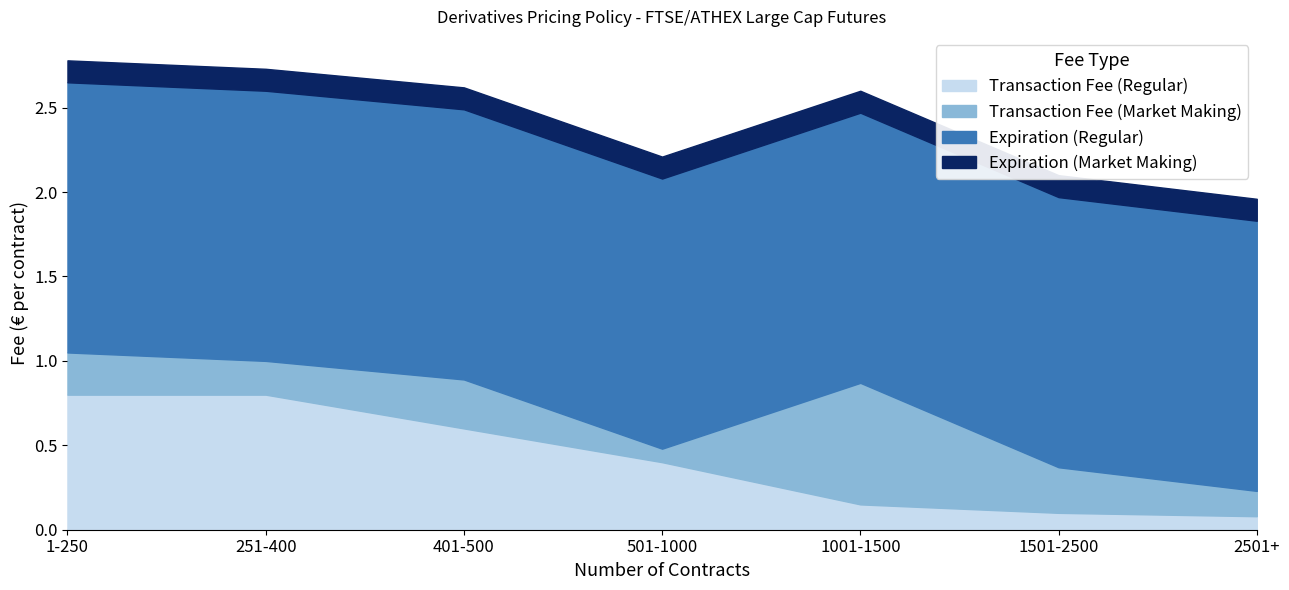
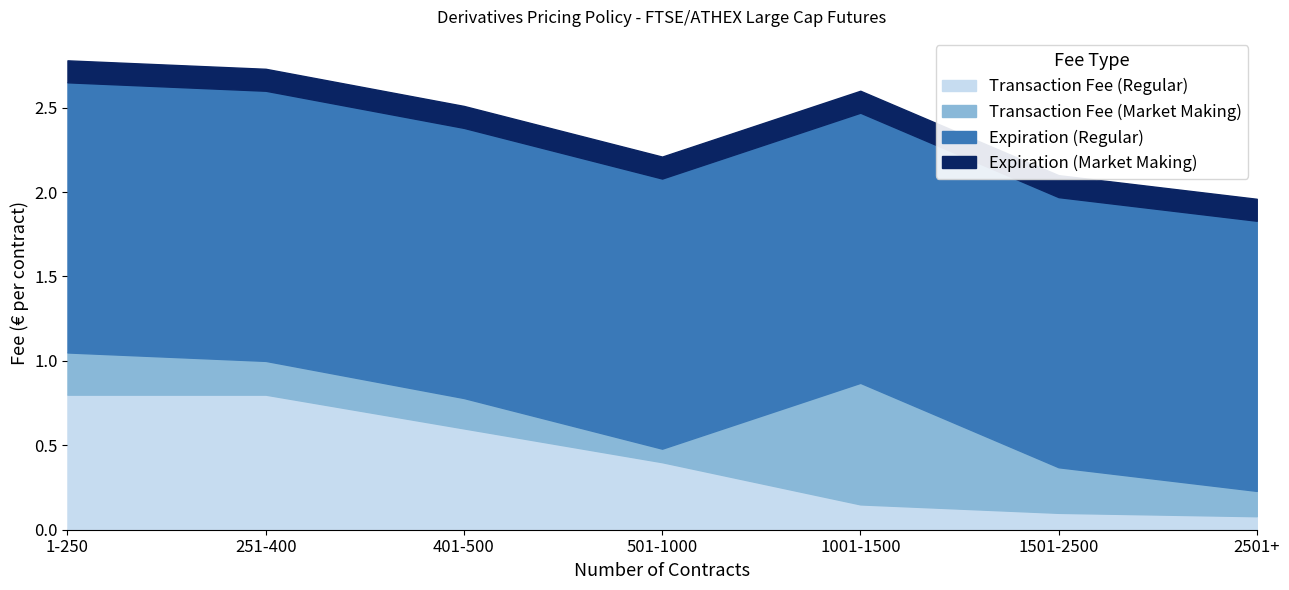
Transaction Fee (Market Making), 401-500: 0.29 -> 0.18
